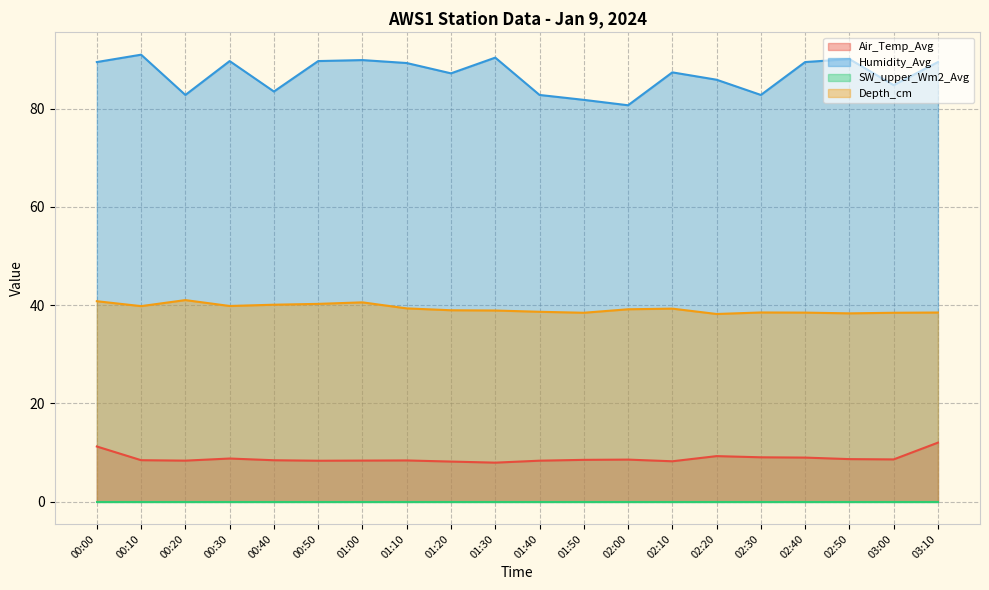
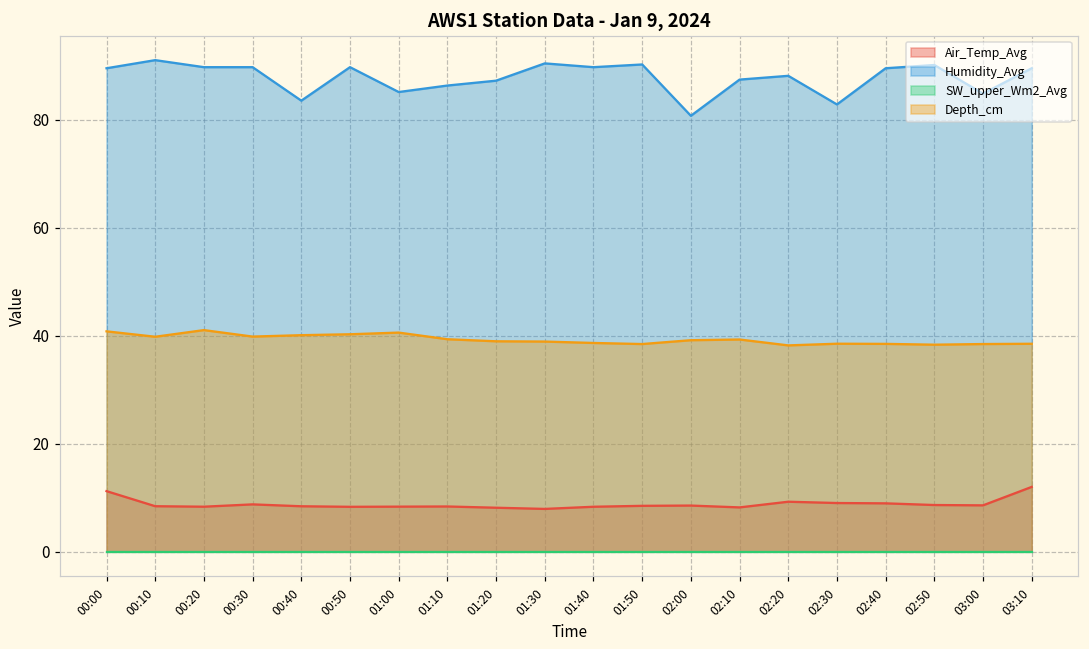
Humidity_Avg, 00:20: 83 -> 90
Humidity_Avg, 01:00: 90 -> 85
Humidity_Avg, 01:10: 89 -> 86
Humidity_Avg, 01:40: 83 -> 90
Humidity_Avg, 01:50: 82 -> 90
Humidity_Avg, 02:20: 86 -> 88
